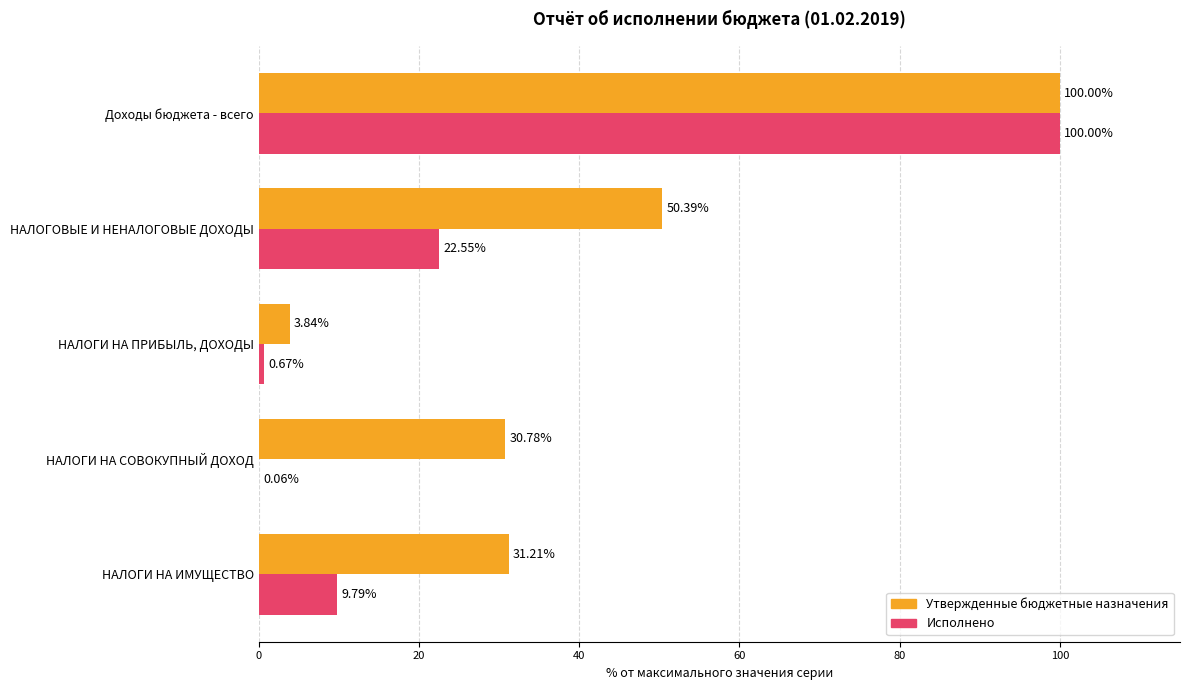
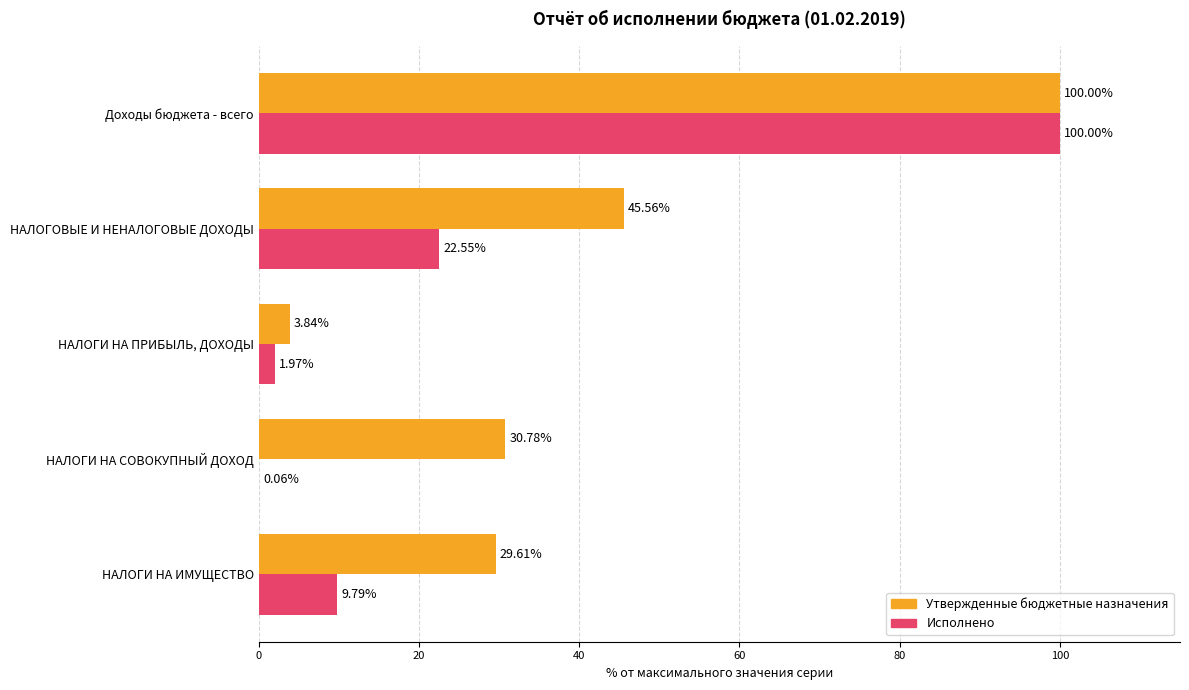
Утвержденные бюджетные назначения, НАЛОГОВЫЕ И НЕНАЛОГОВЫЕ ДОХОДЫ: 50.39% -> 45.56%
Исполнено, НАЛОГИ НА ПРИБЫЛЬ, ДОХОДЫ: 0.67% -> 1.97%
Утвержденные бюджетные назначения, НАЛОГИ НА ИМУЩЕСТВО: 31.21% -> 29.61%
